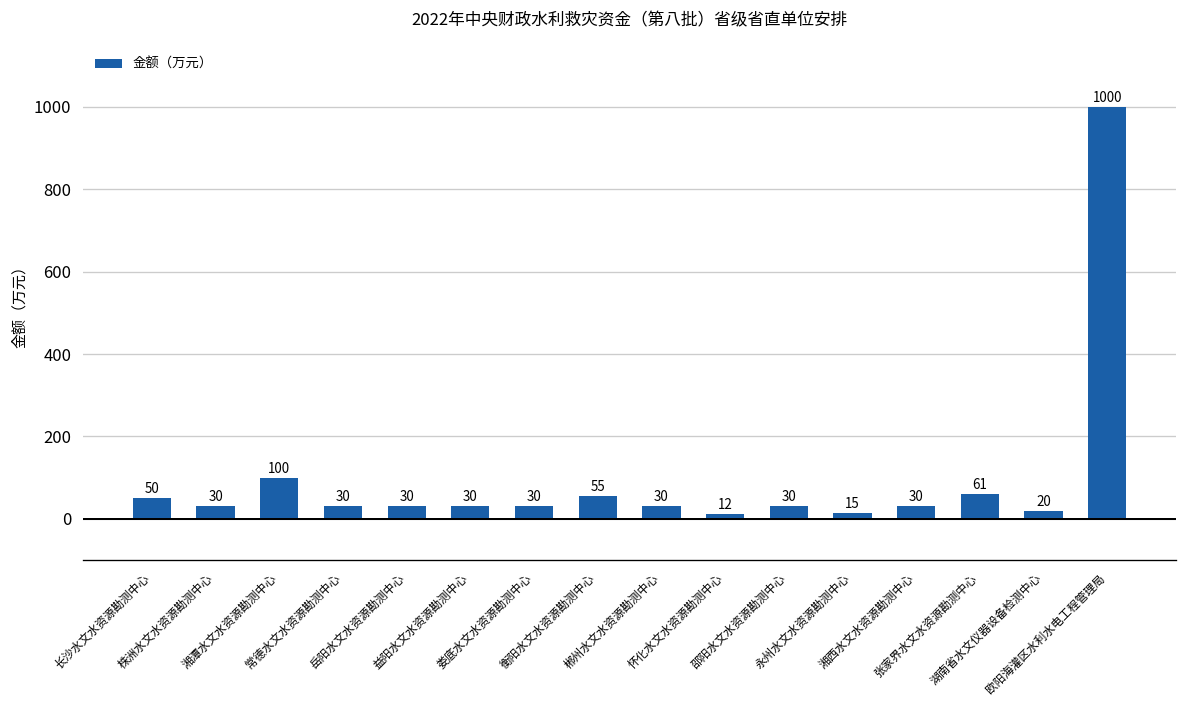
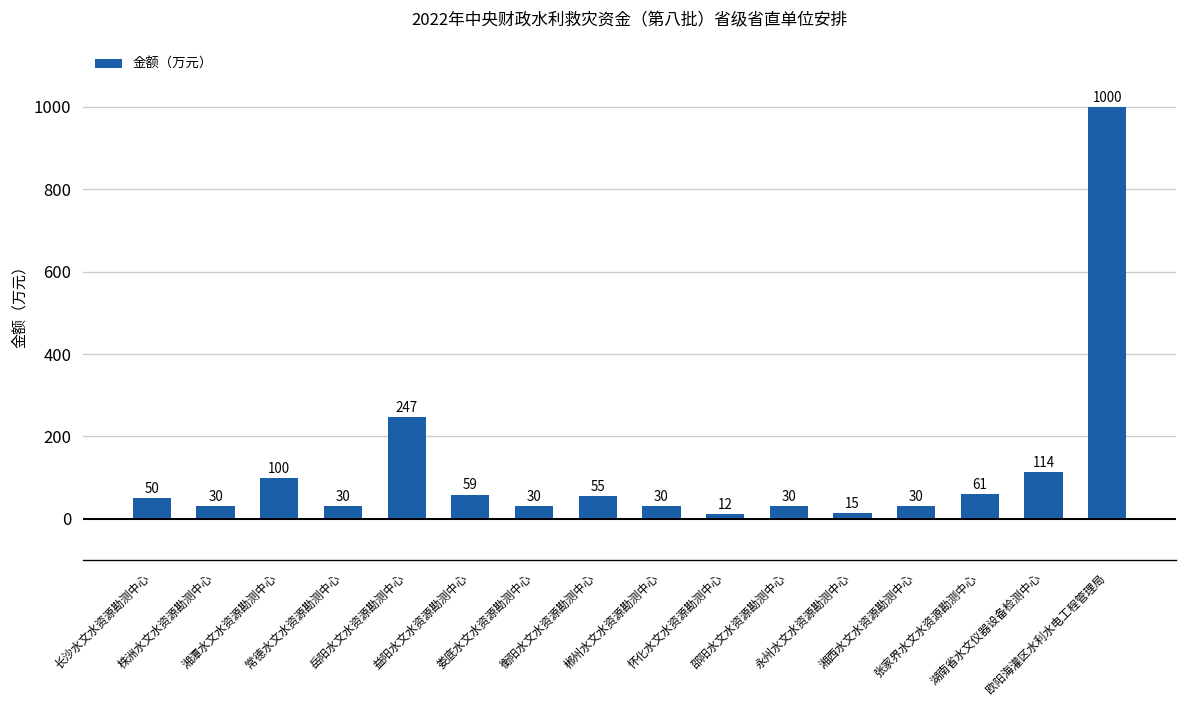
岳阳水文水资源勘测中心: 30 -> 247
益阳水文水资源勘测中心: 30 -> 59
湖南省水文仪器设备检测中心: 20 -> 114
